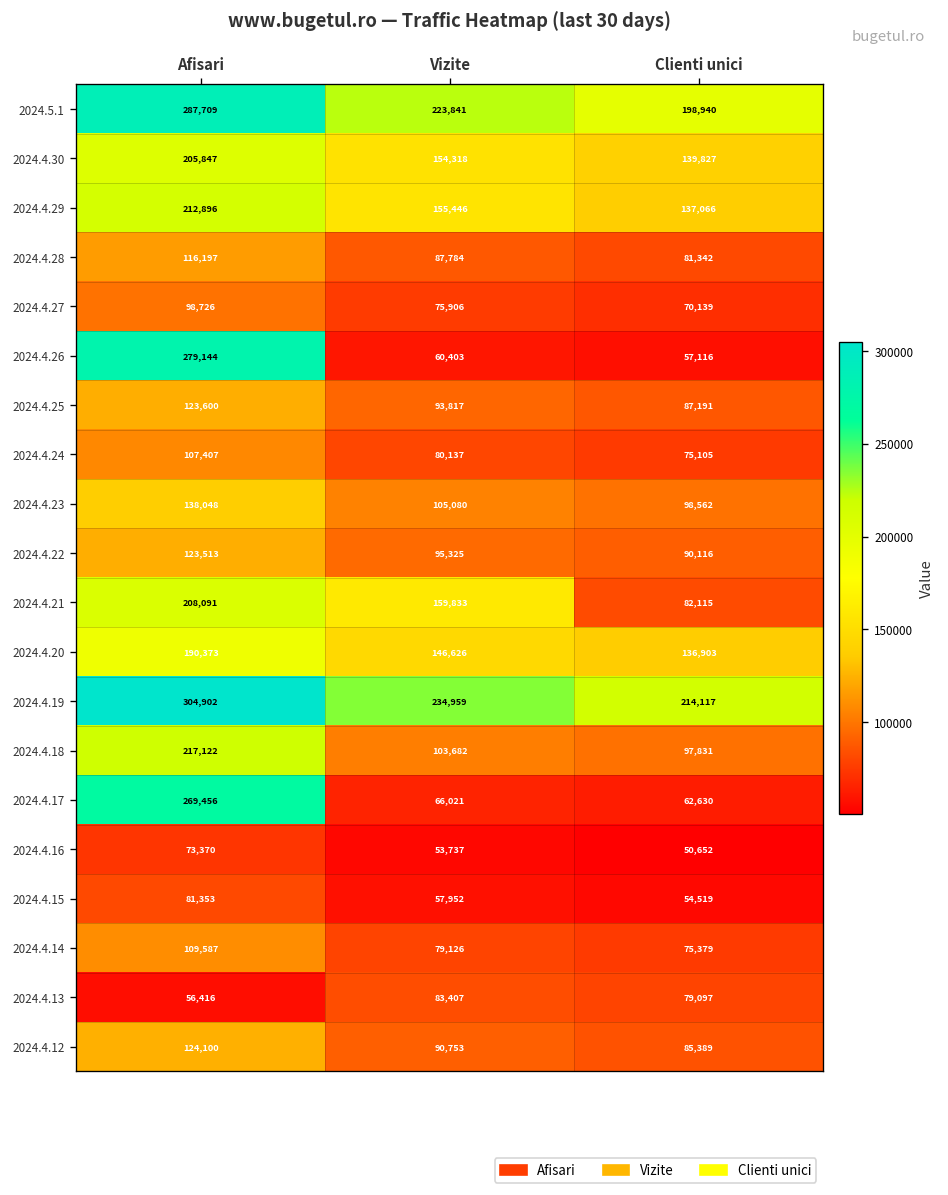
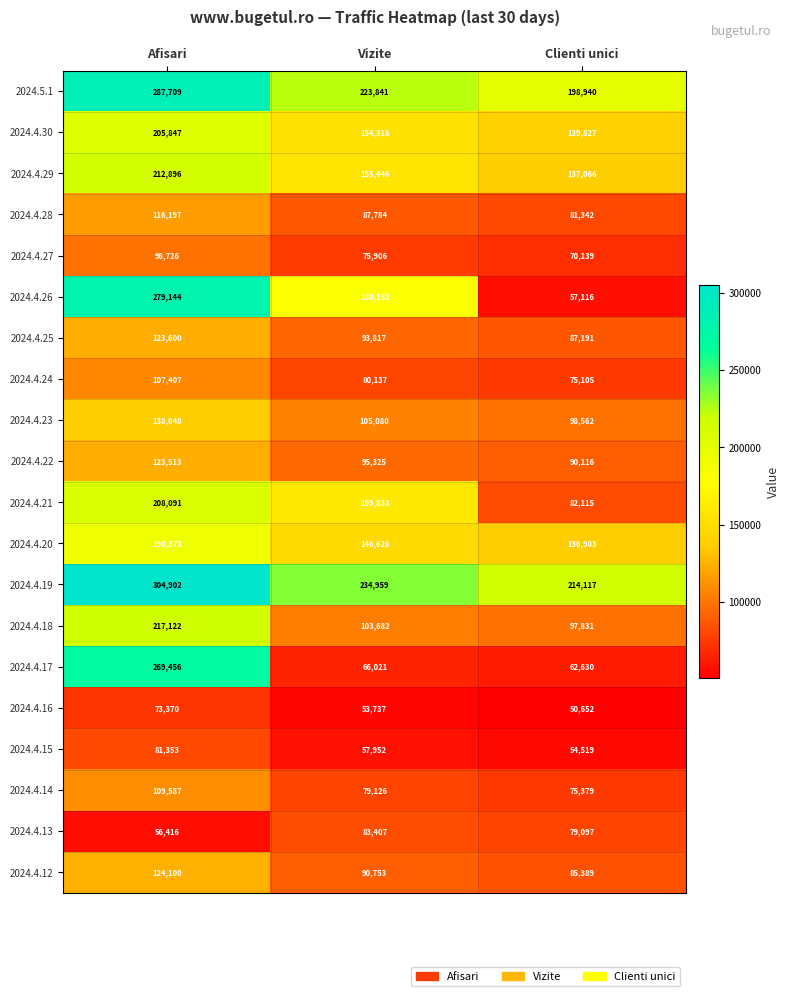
2024.4.26, Vizite: 60,403 -> 180,152
